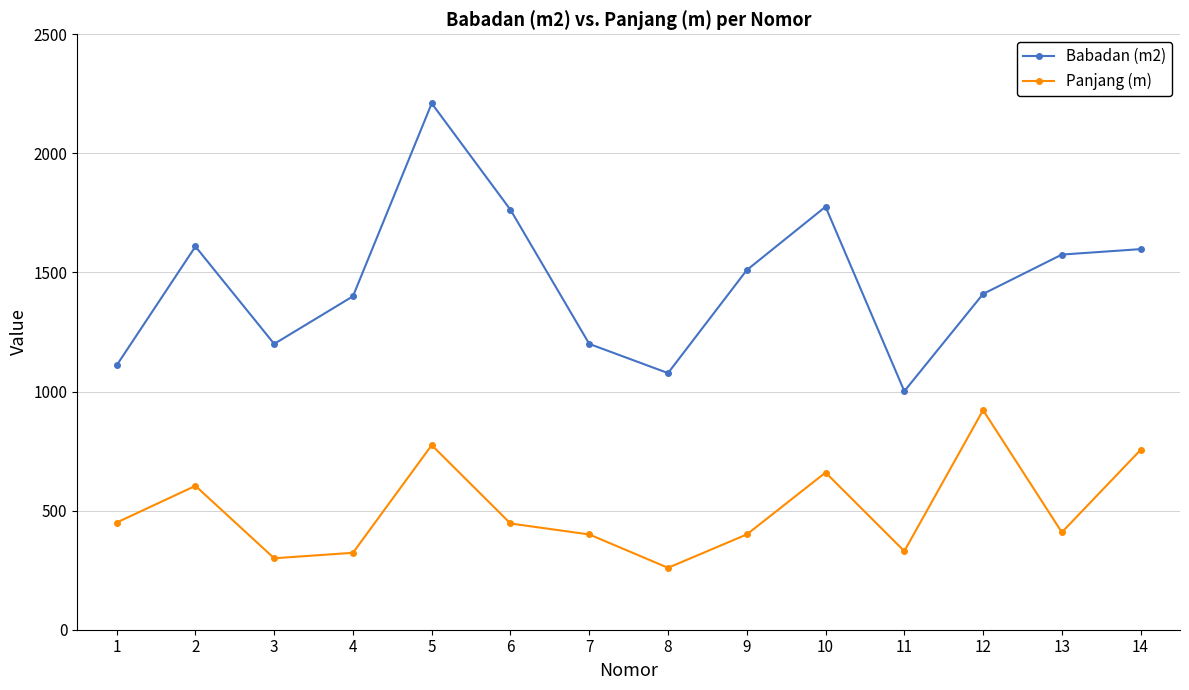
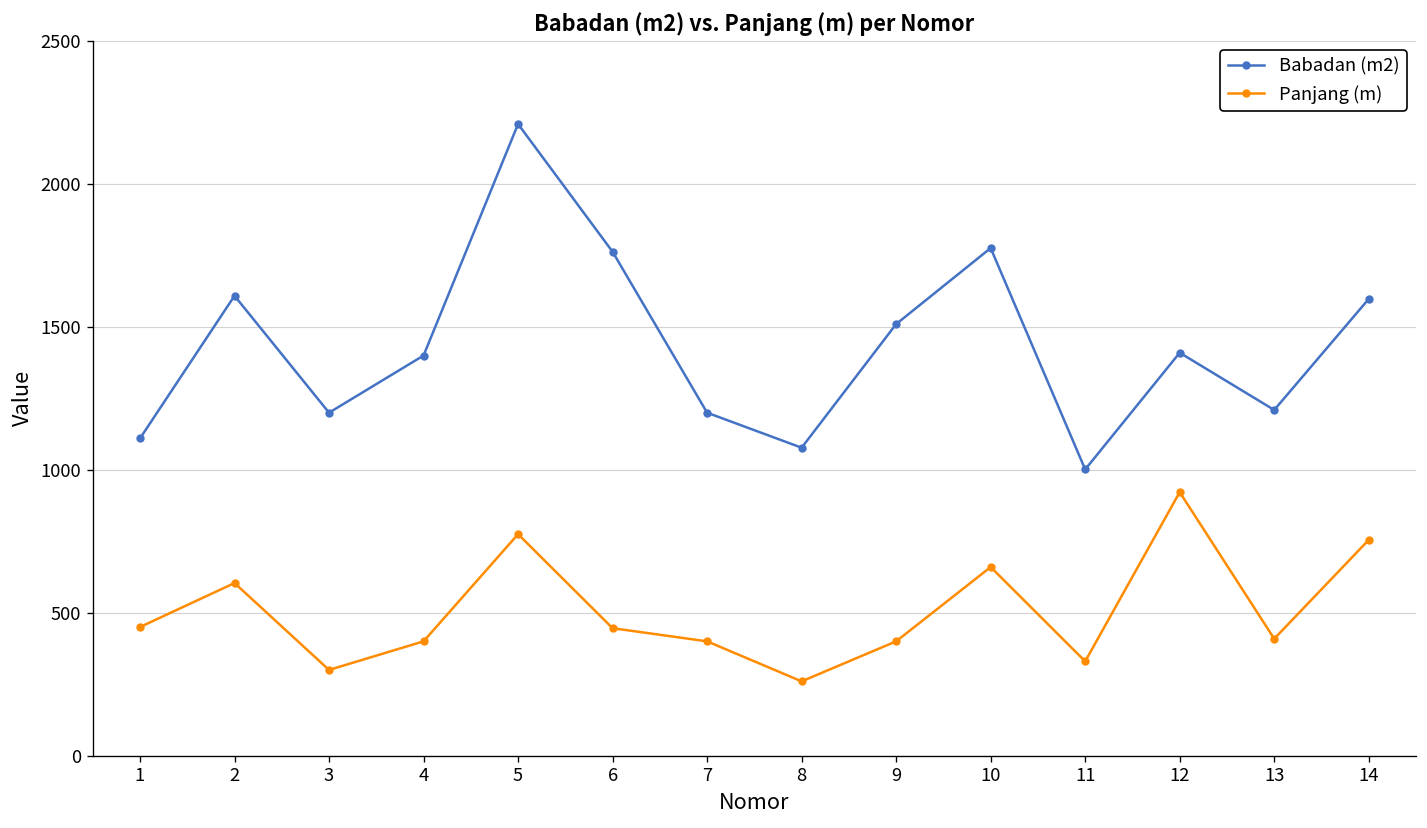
Panjang (m), 4: 320 -> 400
Babadan (m2), 13: 1580 -> 1210
